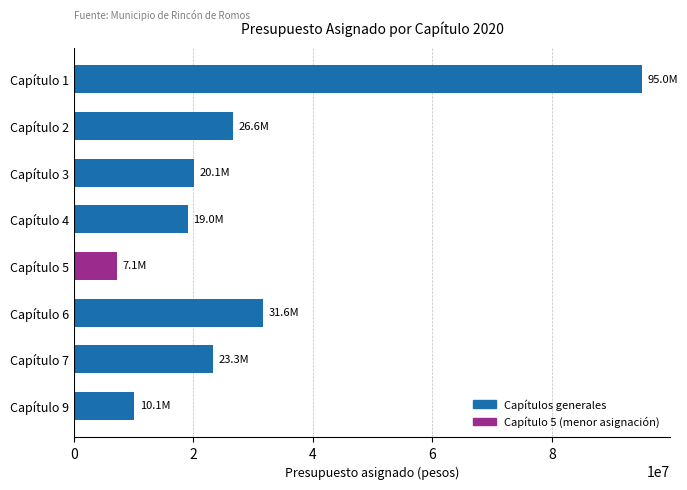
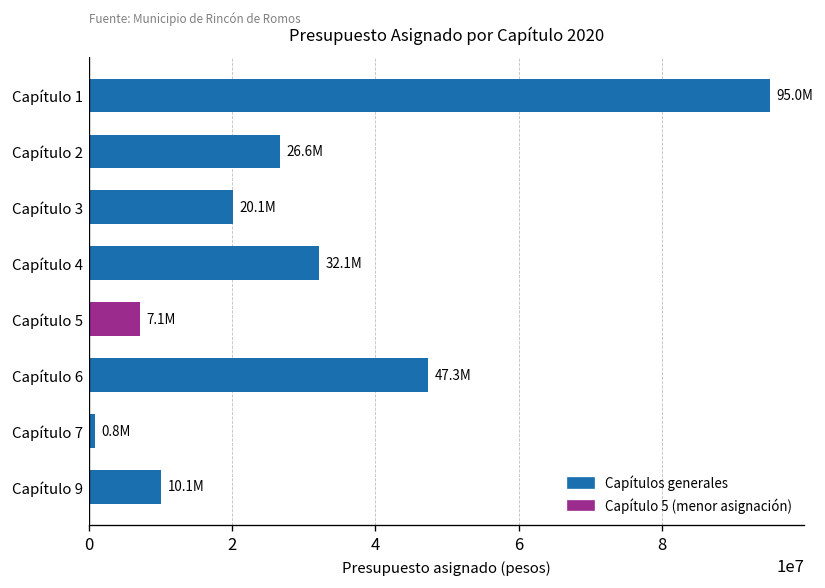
Capítulo 4: 19.0M -> 32.1M
Capítulo 6: 31.6M -> 47.3M
Capítulo 7: 23.3M -> 0.8M
